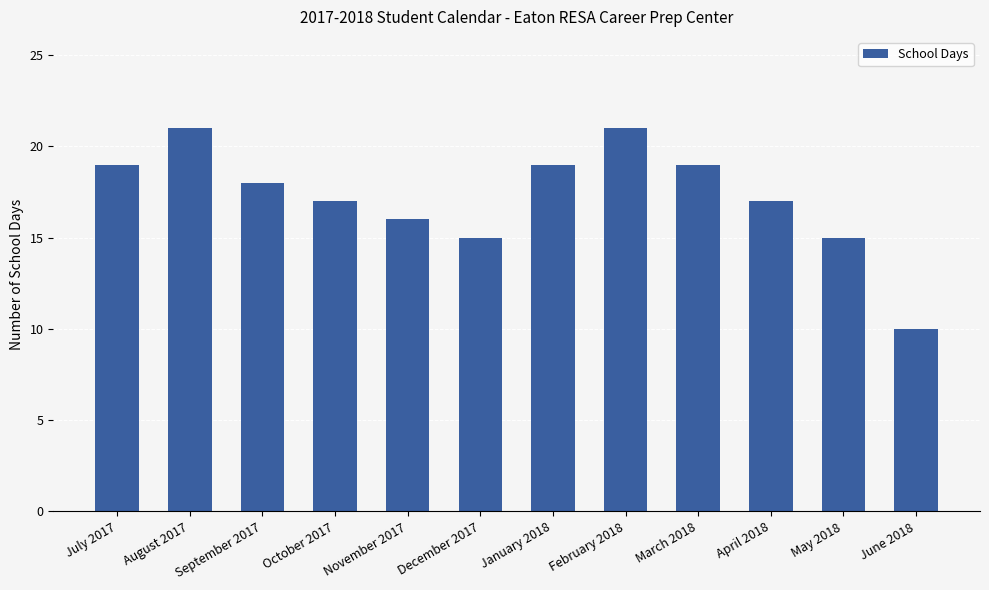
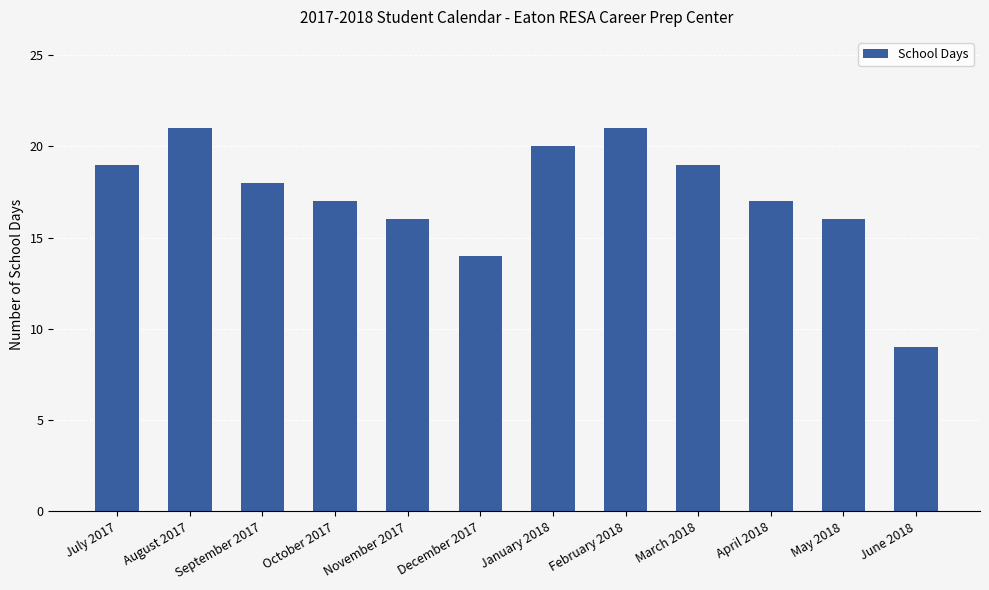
December 2017: 15 -> 14
January 2018: 19 -> 20
May 2018: 15 -> 16
June 2018: 10 -> 9
